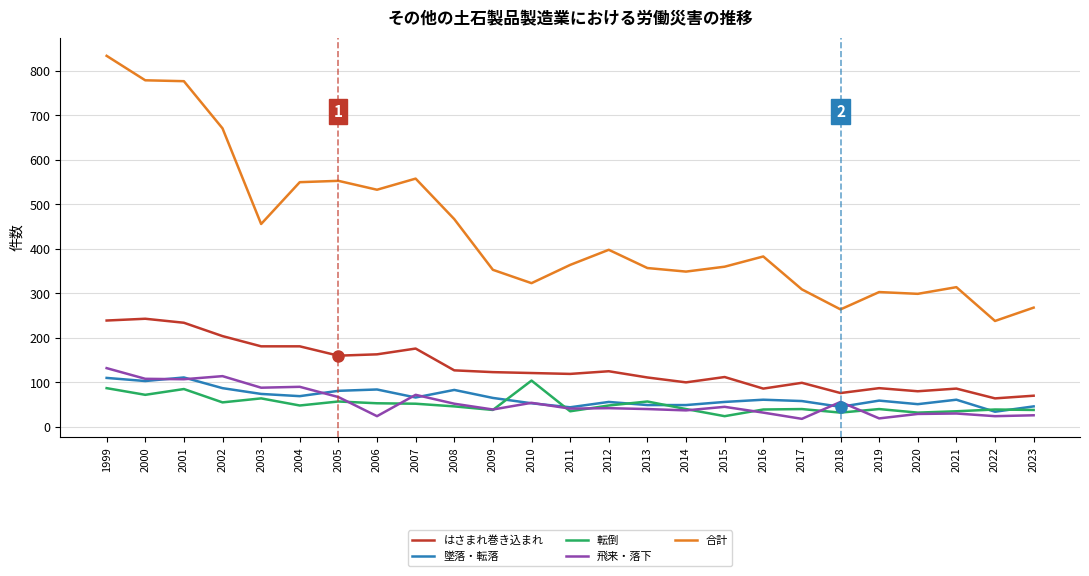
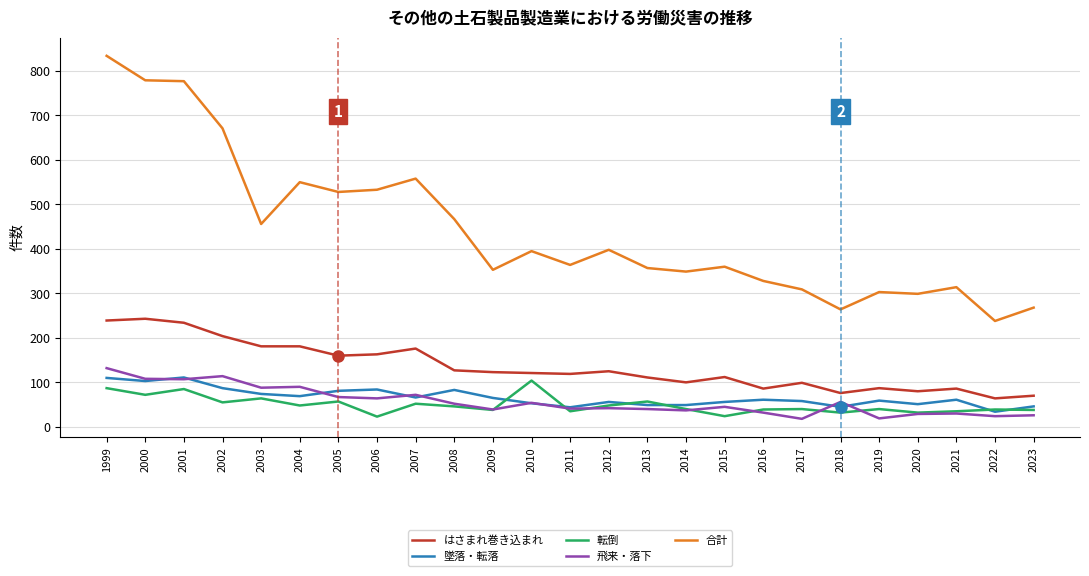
合計, 2005: 550 -> 530
転倒, 2006: 50 -> 20
飛来・落下, 2006: 20 -> 60
合計, 2010: 320 -> 400
合計, 2016: 380 -> 330
